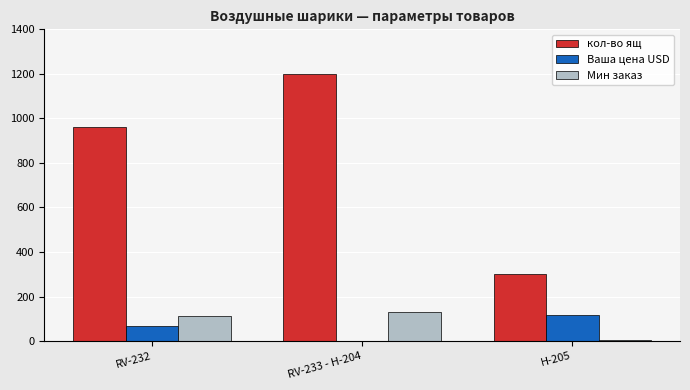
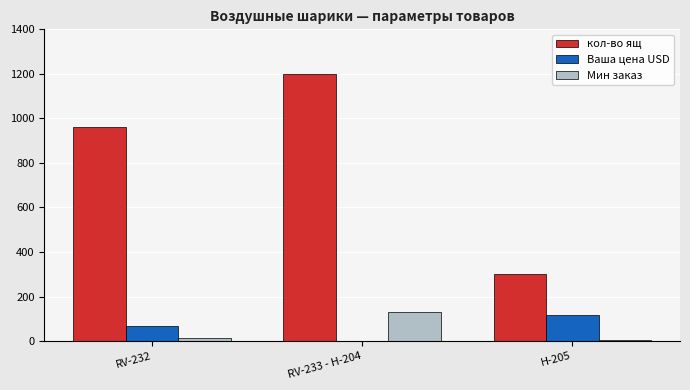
Мин заказ, RV-232: 110 -> 10
